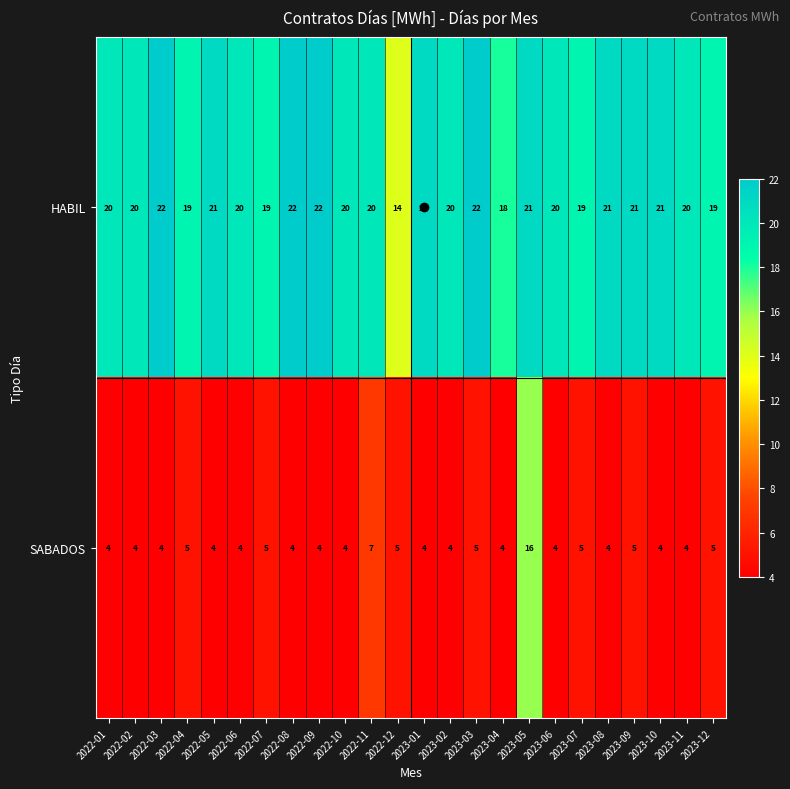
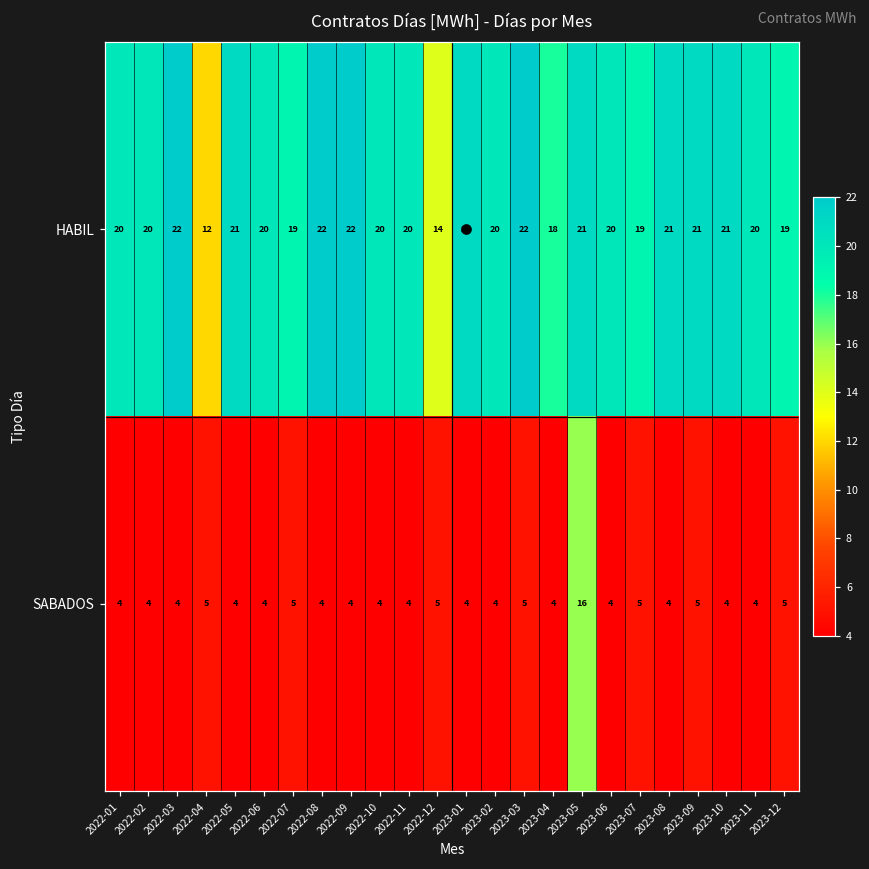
HABIL, 2022-04: 19 -> 12
SABADOS, 2022-11: 7 -> 4
